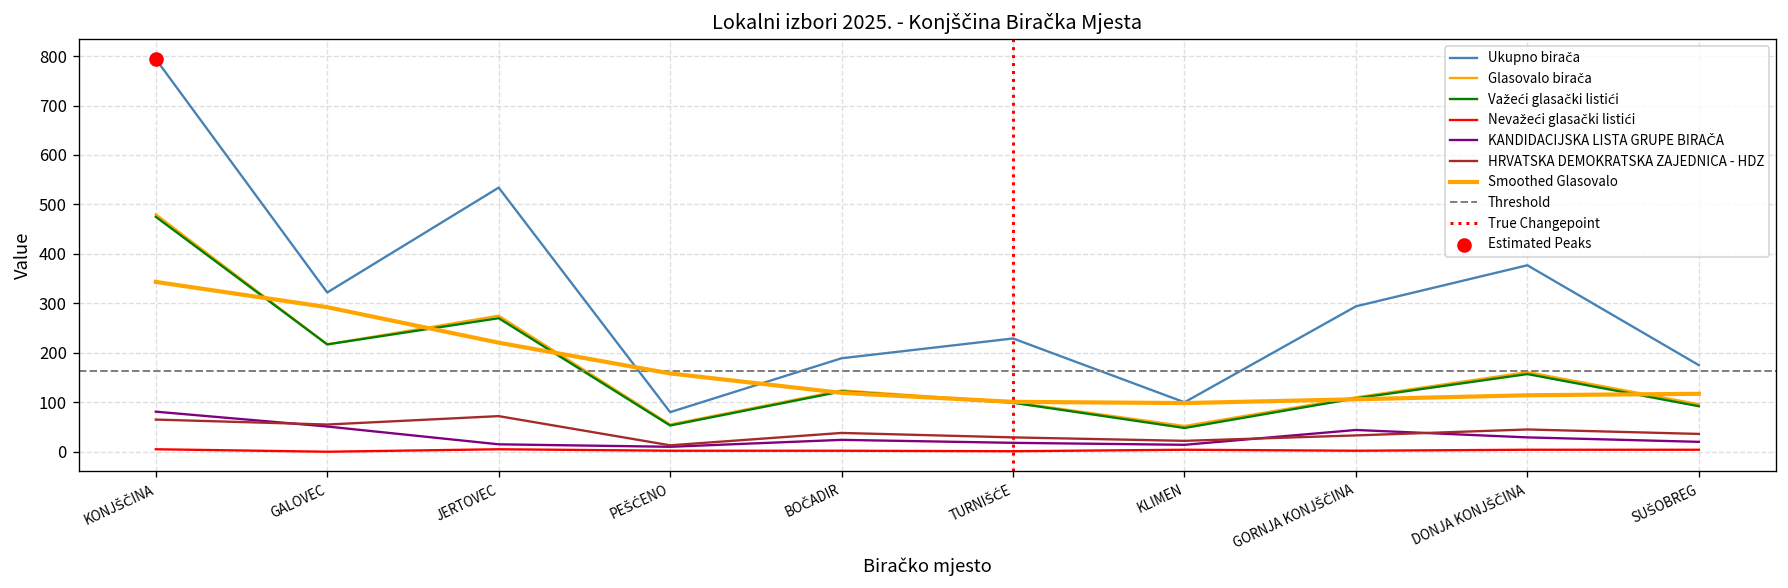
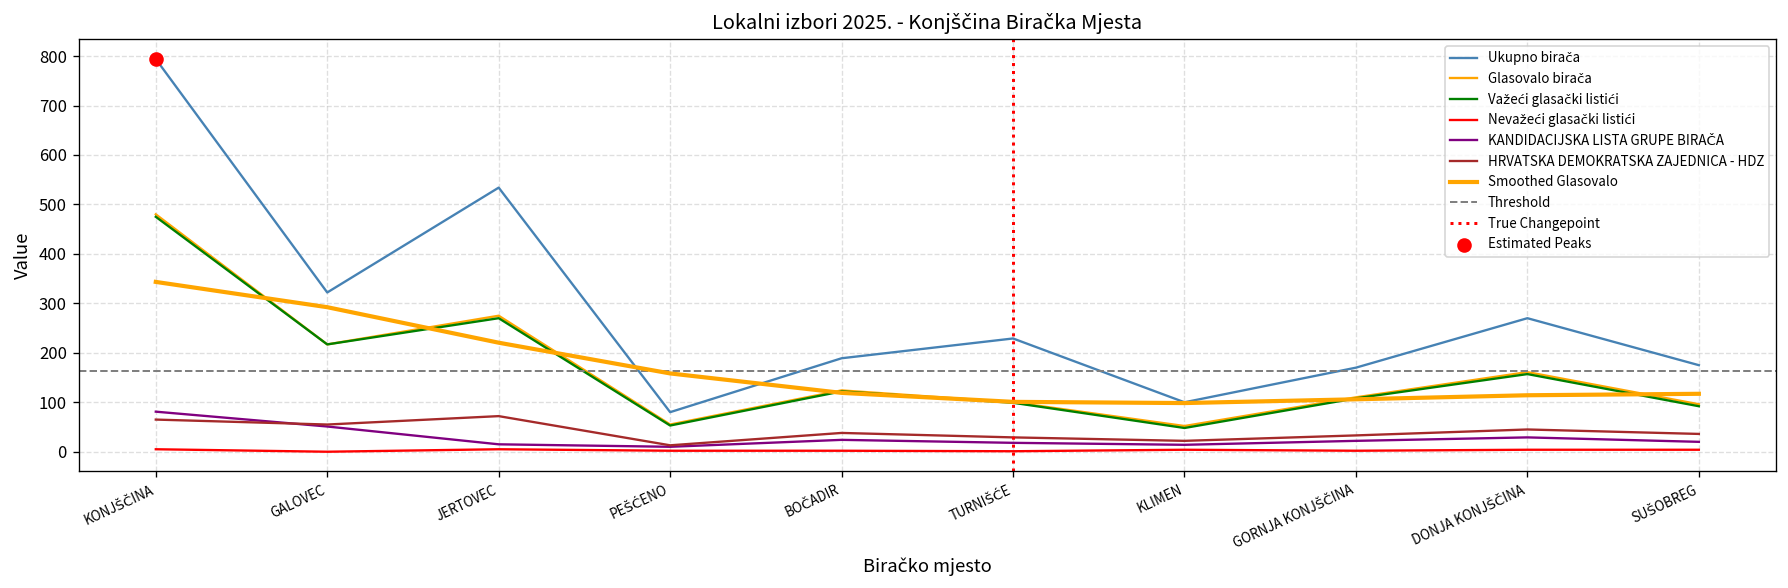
Ukupno birača, GORNJA KONJŠČINA: 290 -> 170
KANDIDACIJSKA LISTA GRUPE BIRAČA, GORNJA KONJŠČINA: 40 -> 20
Ukupno birača, DONJA KONJŠČINA: 380 -> 270
